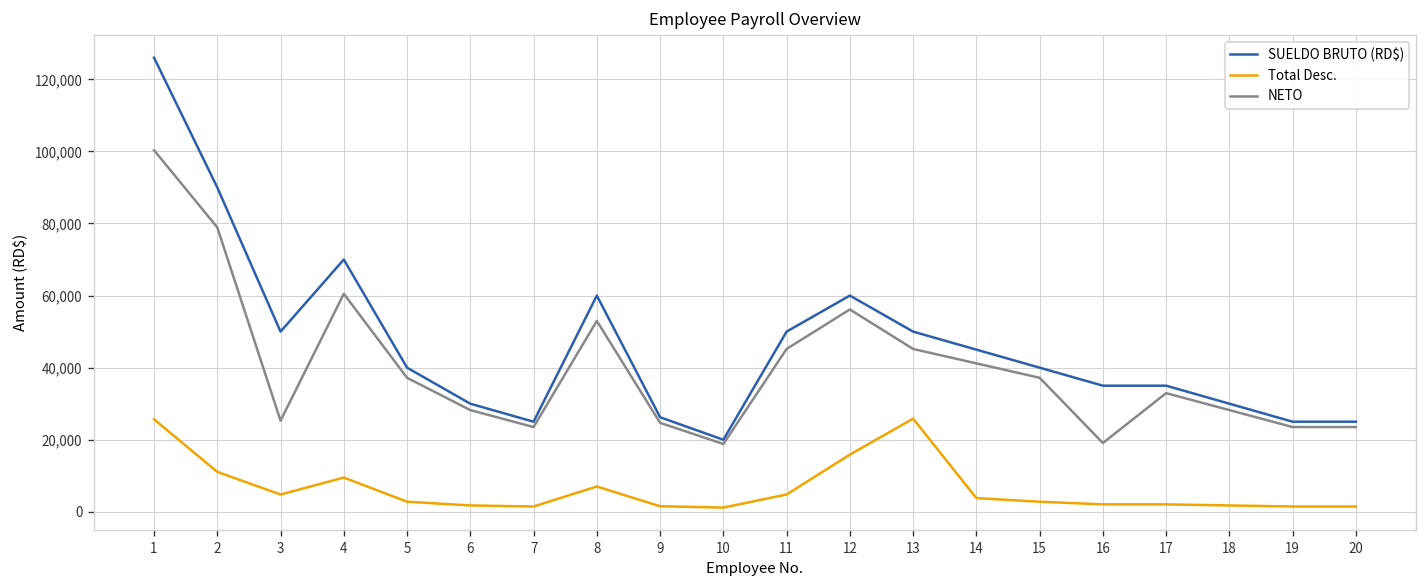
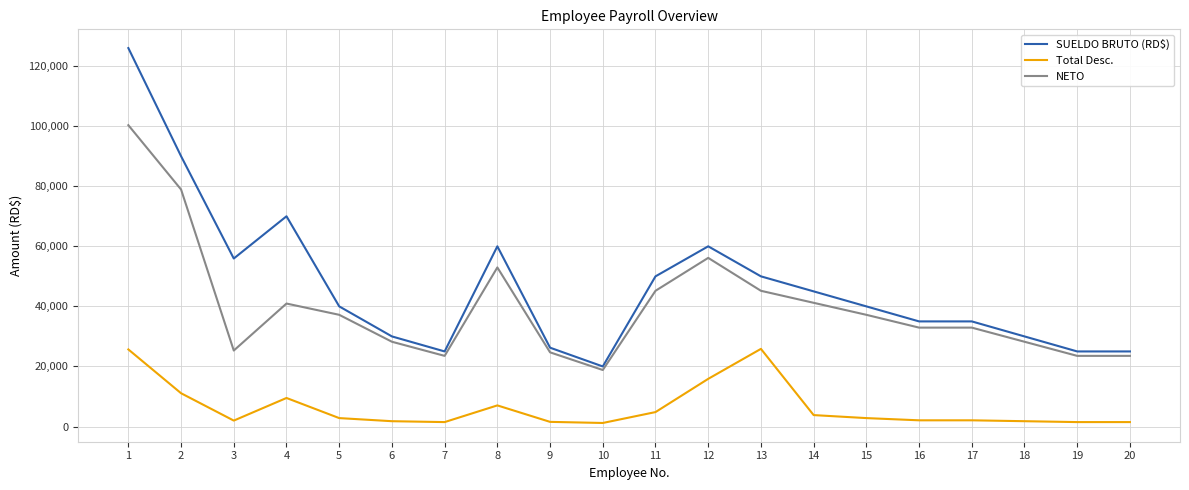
SUELDO BRUTO (RD$), 3: 50,000 -> 56,000
Total Desc., 3: 5,000 -> 2,000
NETO, 4: 60,000 -> 41,000
NETO, 16: 19,000 -> 33,000
